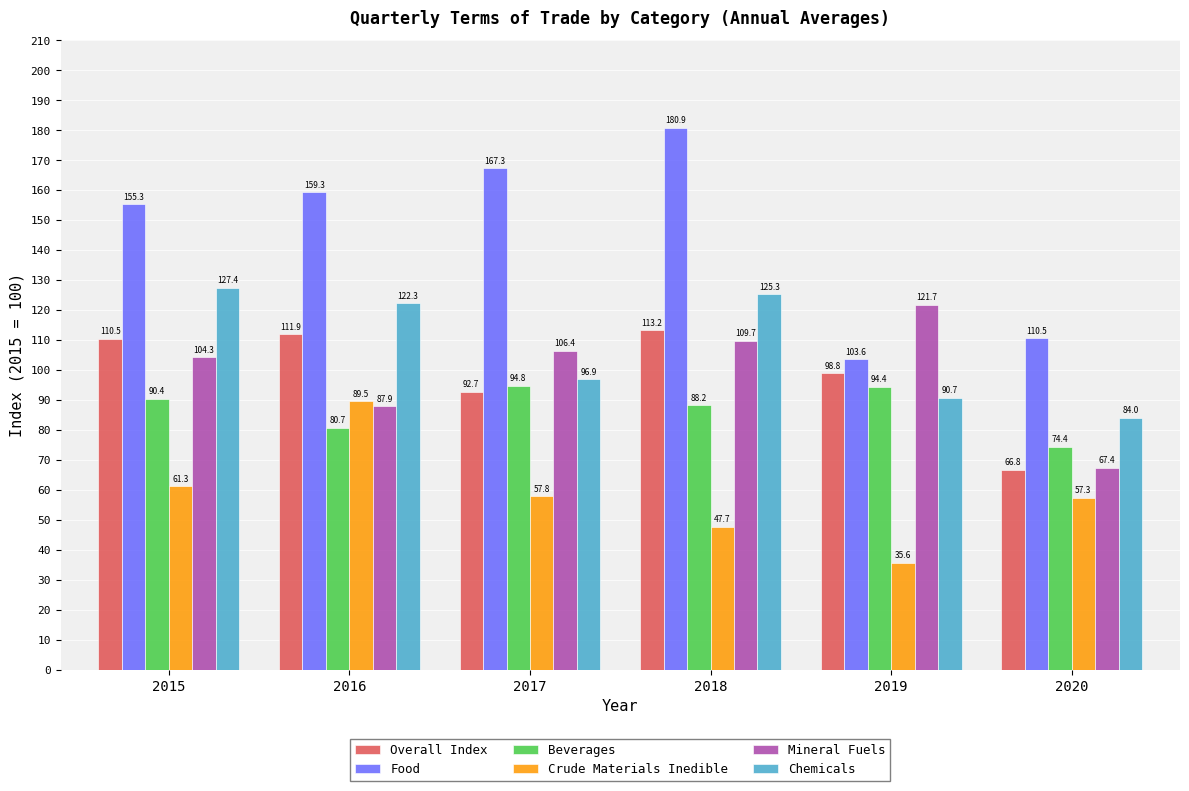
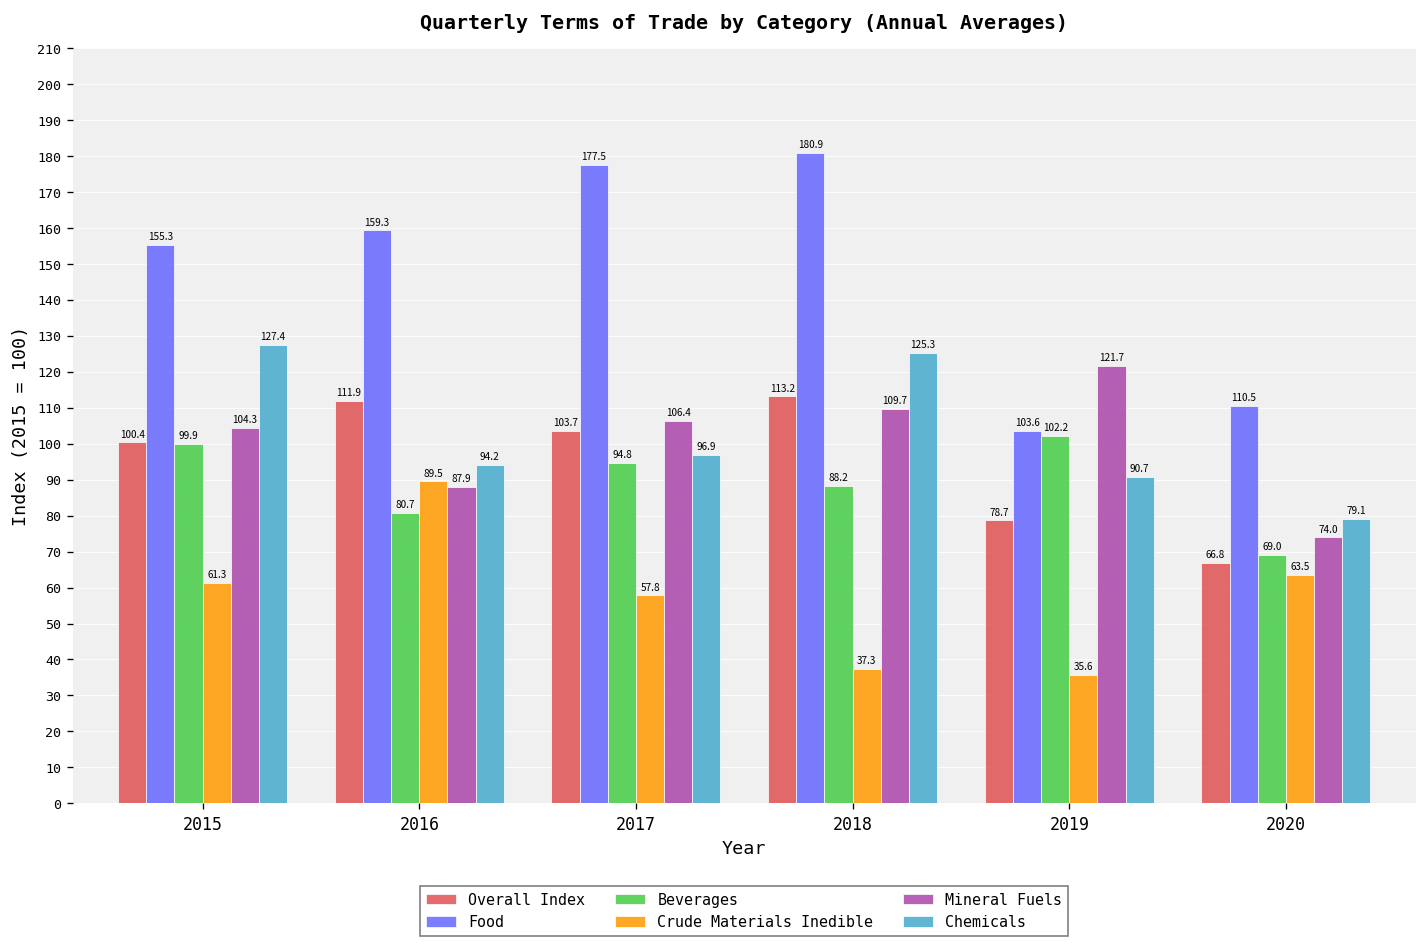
Overall Index, 2015: 110.5 -> 100.4
Beverages, 2015: 90.4 -> 99.9
Chemicals, 2016: 122.3 -> 94.2
Overall Index, 2017: 92.7 -> 103.7
Food, 2017: 167.3 -> 177.5
Crude Materials Inedible, 2018: 47.7 -> 37.3
Overall Index, 2019: 98.8 -> 78.7
Beverages, 2019: 94.4 -> 102.2
Beverages, 2020: 74.4 -> 69.0
Crude Materials Inedible, 2020: 57.3 -> 63.5
Mineral Fuels, 2020: 67.4 -> 74.0
Chemicals, 2020: 84.0 -> 79.1
